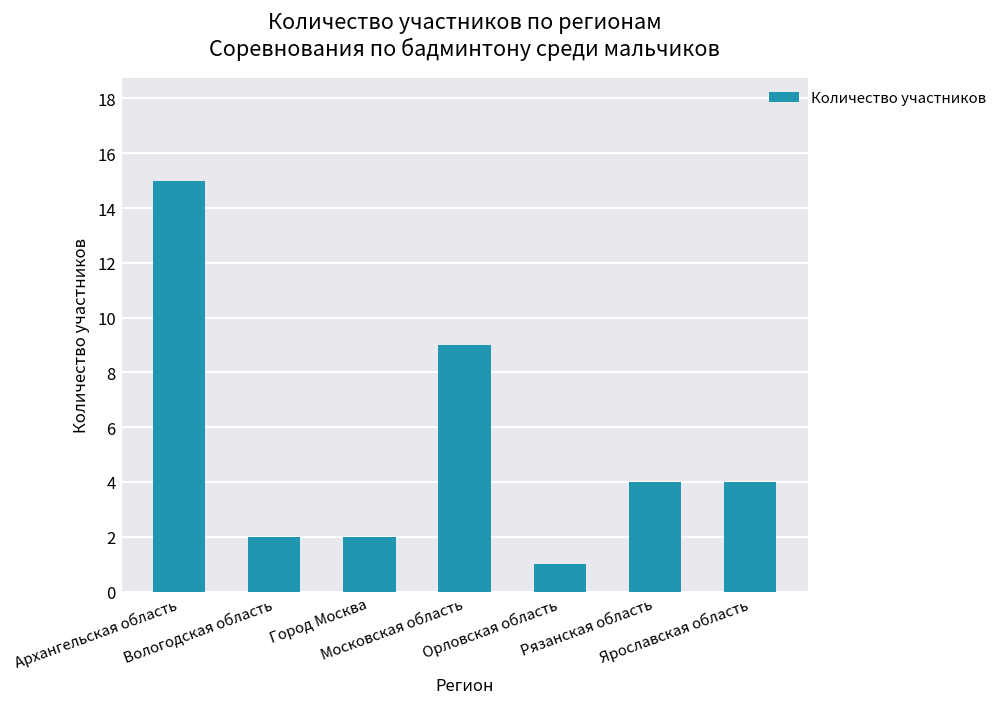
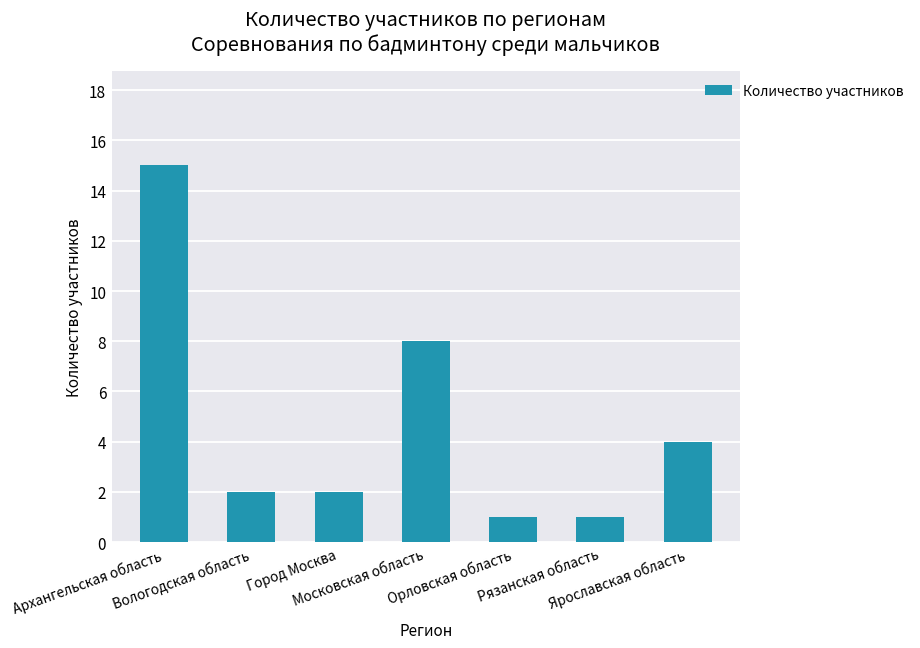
Московская область: 9 -> 8
Рязанская область: 4 -> 1
